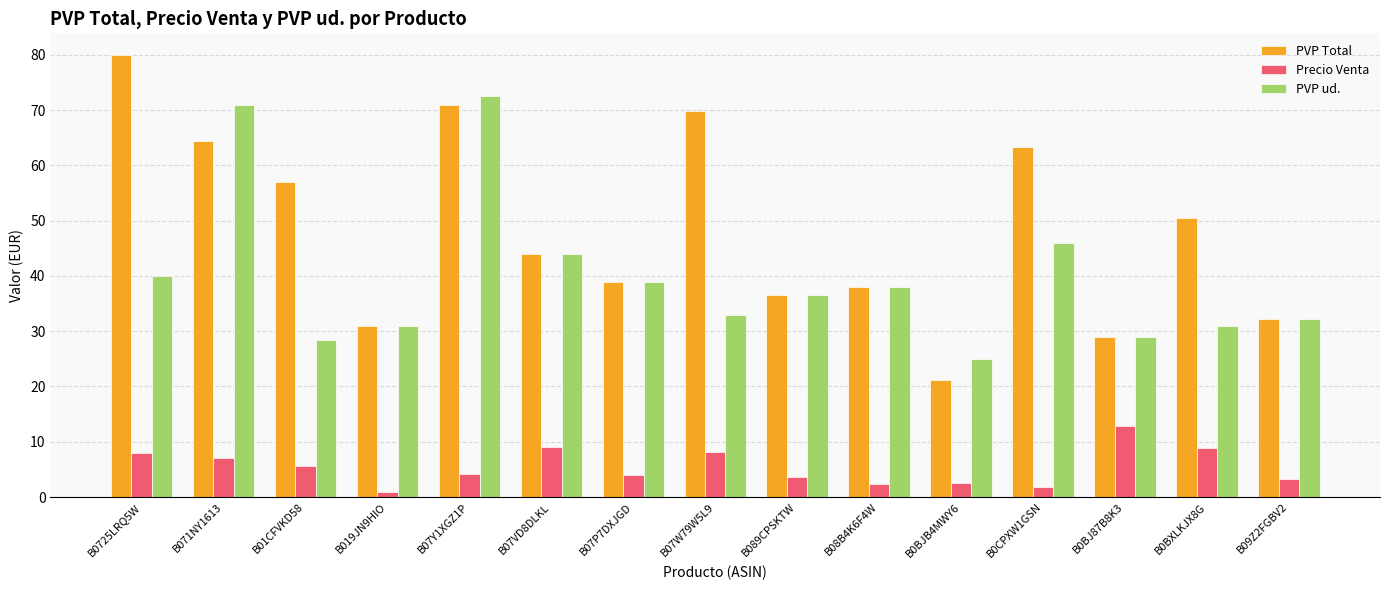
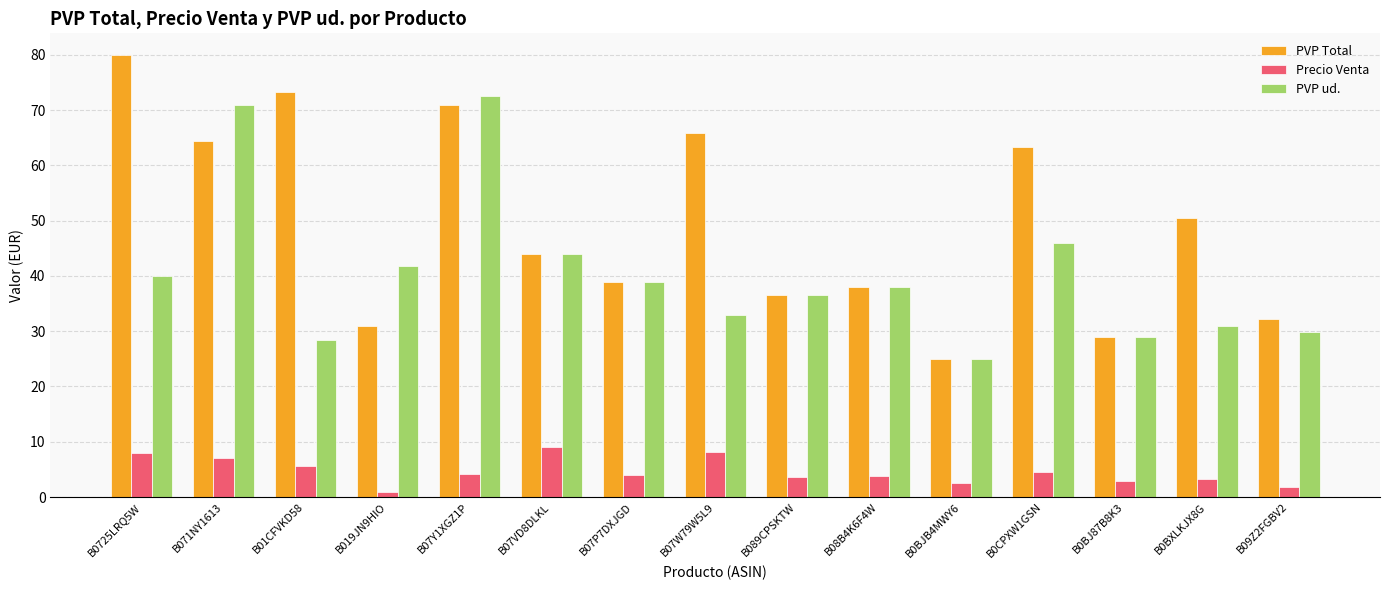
PVP Total, B01CFVKD58: 57 -> 73
PVP ud., B019JN9HIO: 31 -> 42
PVP Total, B07W79W5L9: 70 -> 66
Precio Venta, B08B4K6F4W: 2 -> 4
PVP Total, B0BJB4MWY6: 21 -> 25
Precio Venta, B0CPXW1GSN: 2 -> 5
Precio Venta, B0BJ87B8K3: 13 -> 3
Precio Venta, B0BXLKJX8G: 9 -> 3
Precio Venta, B09Z2FGBV2: 3 -> 2
PVP ud., B09Z2FGBV2: 32 -> 30
